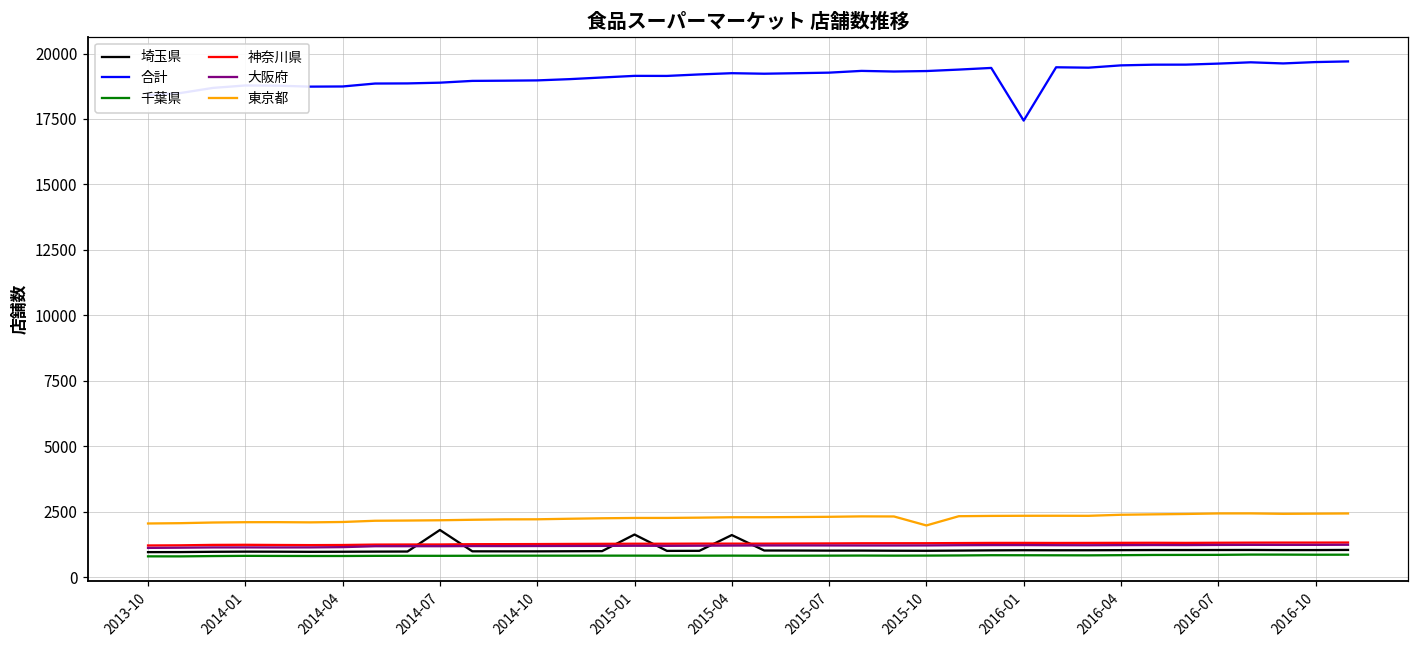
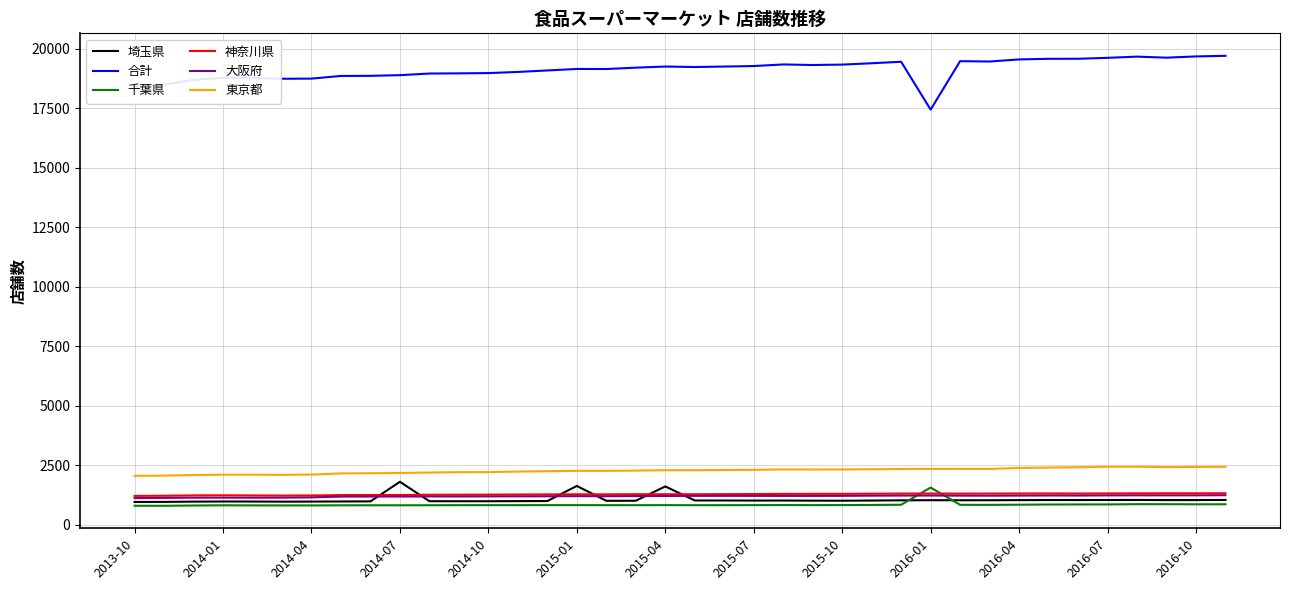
東京都, 2015-10: 2000 -> 2300
千葉県, 2016-01: 800 -> 1600
